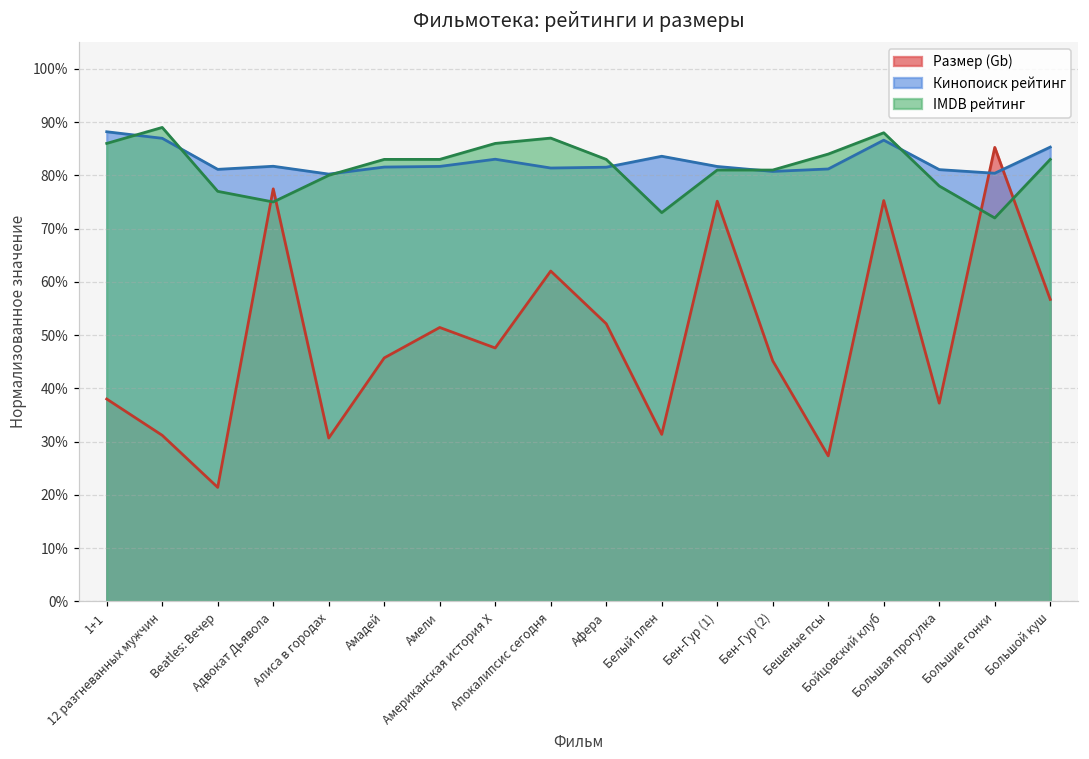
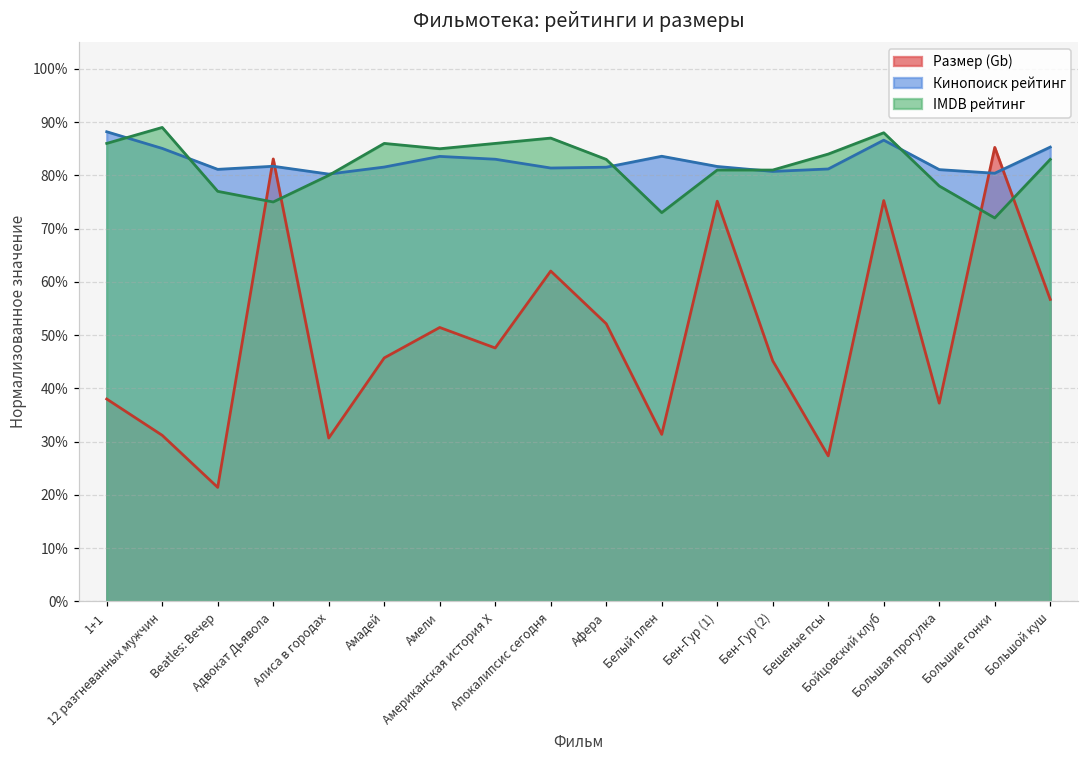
Кинопоиск рейтинг, 12 разгневанных мужчин: 87% -> 85%
Размер (Gb), Адвокат Дьявола: 77% -> 83%
IMDB рейтинг, Амадей: 83% -> 86%
Кинопоиск рейтинг, Амели: 82% -> 84%
IMDB рейтинг, Амели: 83% -> 85%
